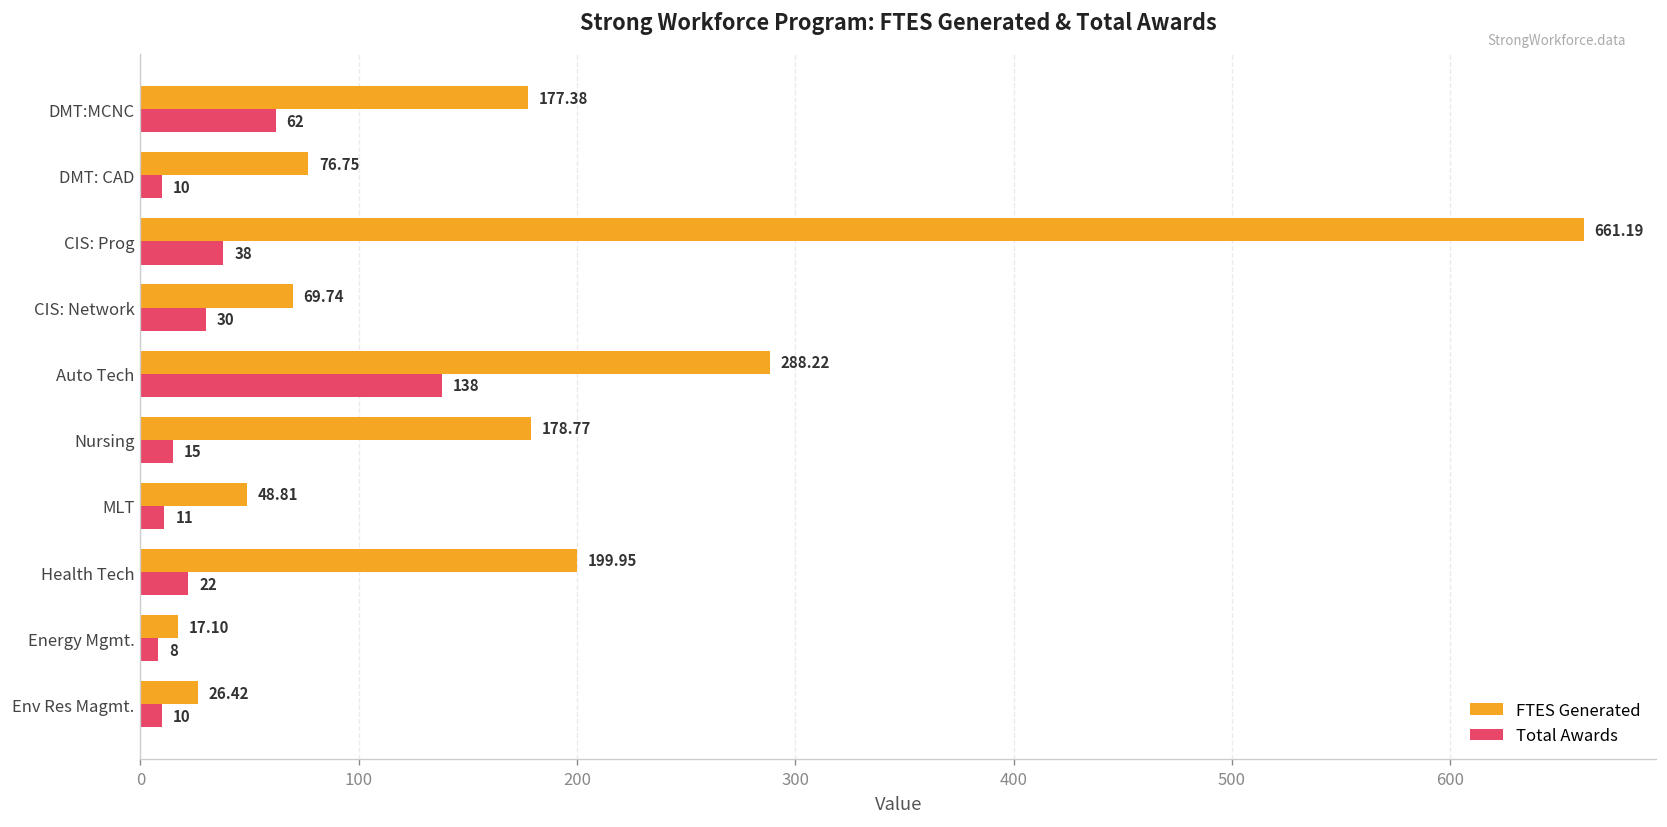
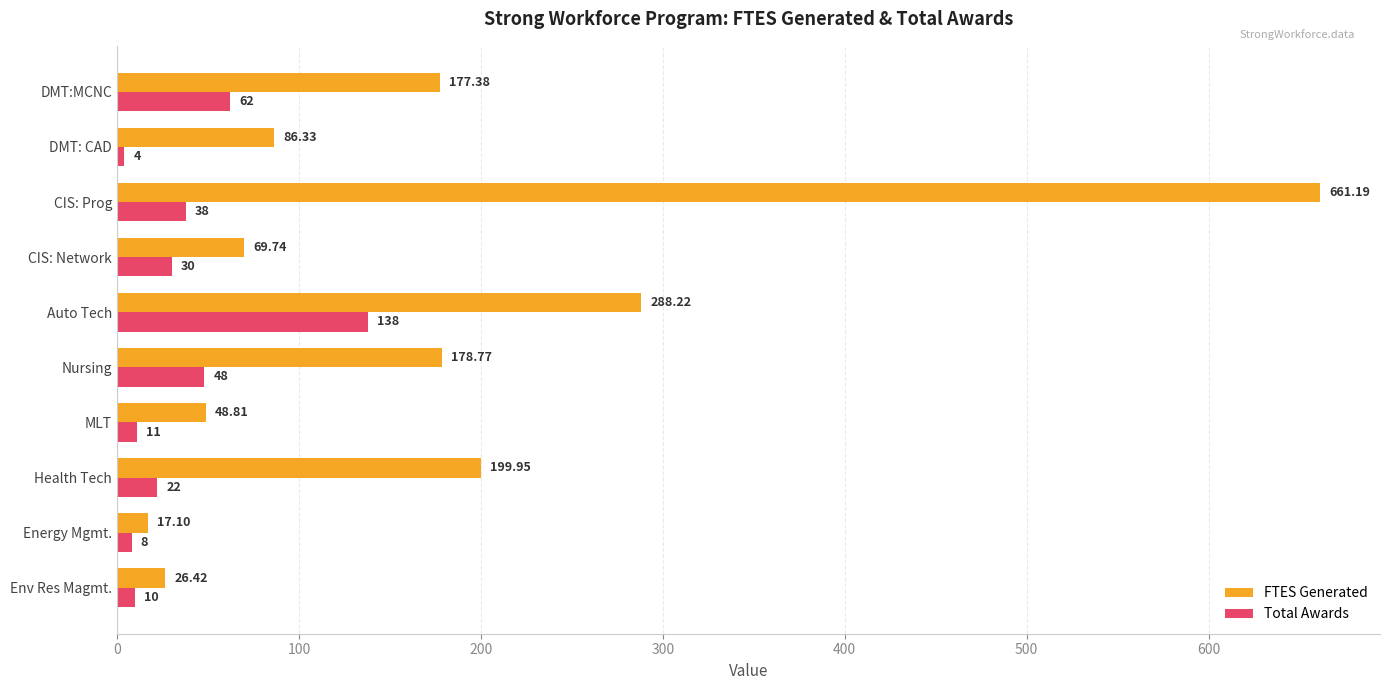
FTES Generated, DMT: CAD: 76.75 -> 86.33
Total Awards, DMT: CAD: 10 -> 4
Total Awards, Nursing: 15 -> 48
